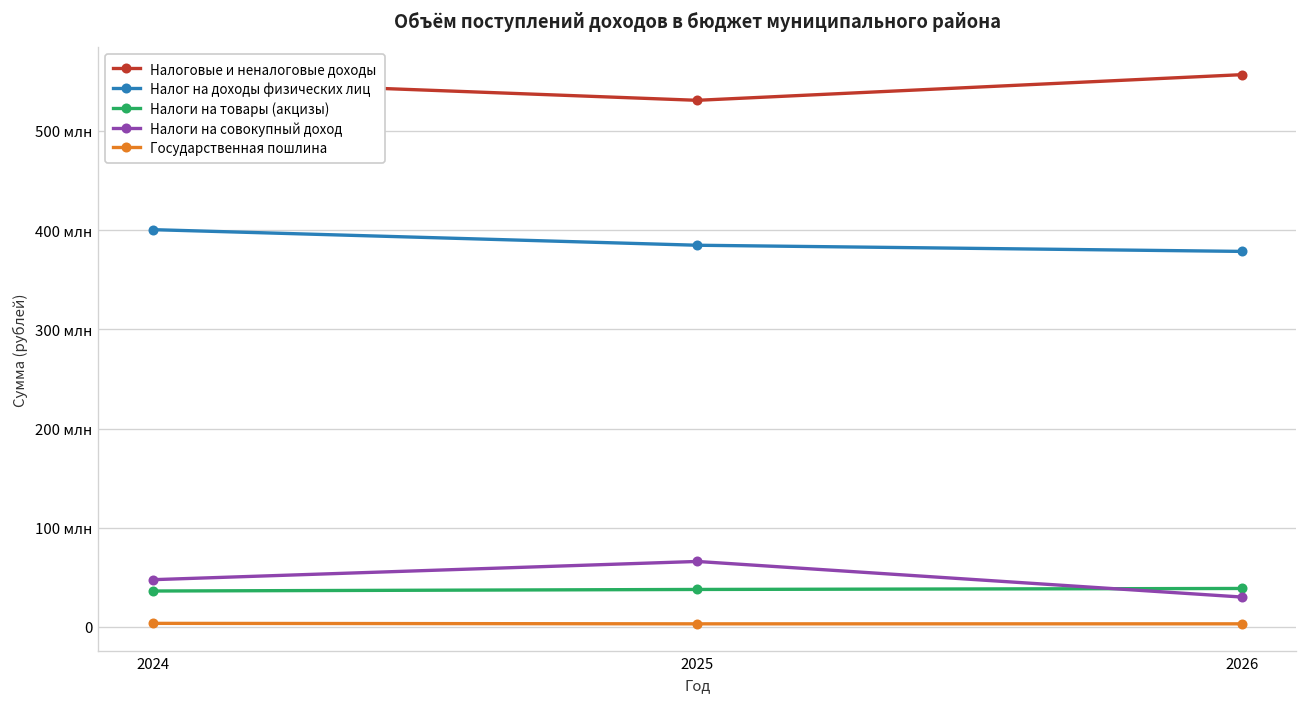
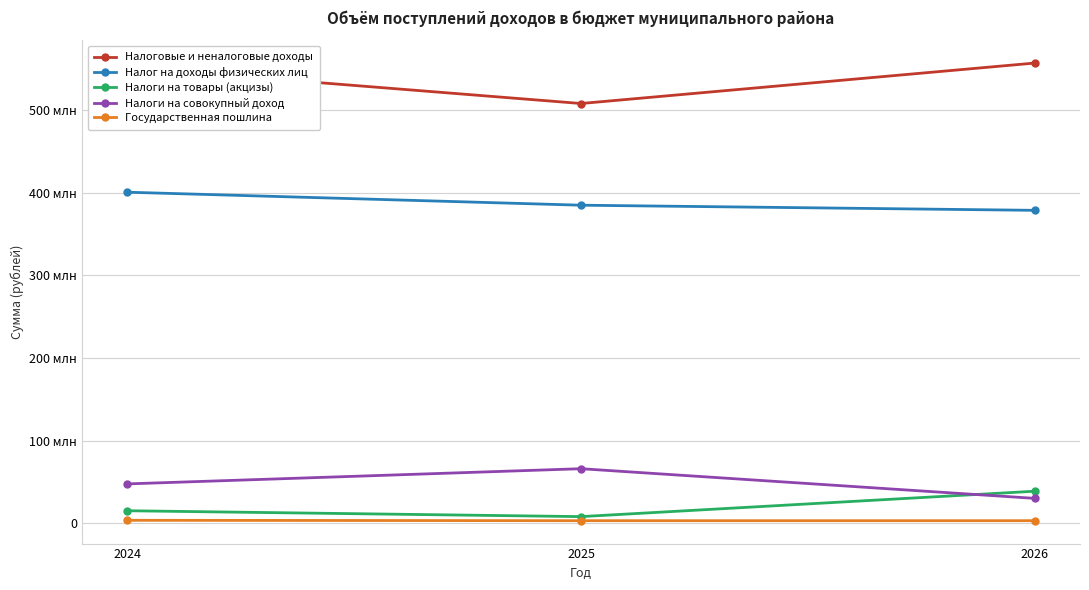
Налоги на товары (акцизы), 2024: 40 млн -> 20 млн
Налоговые и неналоговые доходы, 2025: 530 млн -> 510 млн
Налоги на товары (акцизы), 2025: 40 млн -> 10 млн
